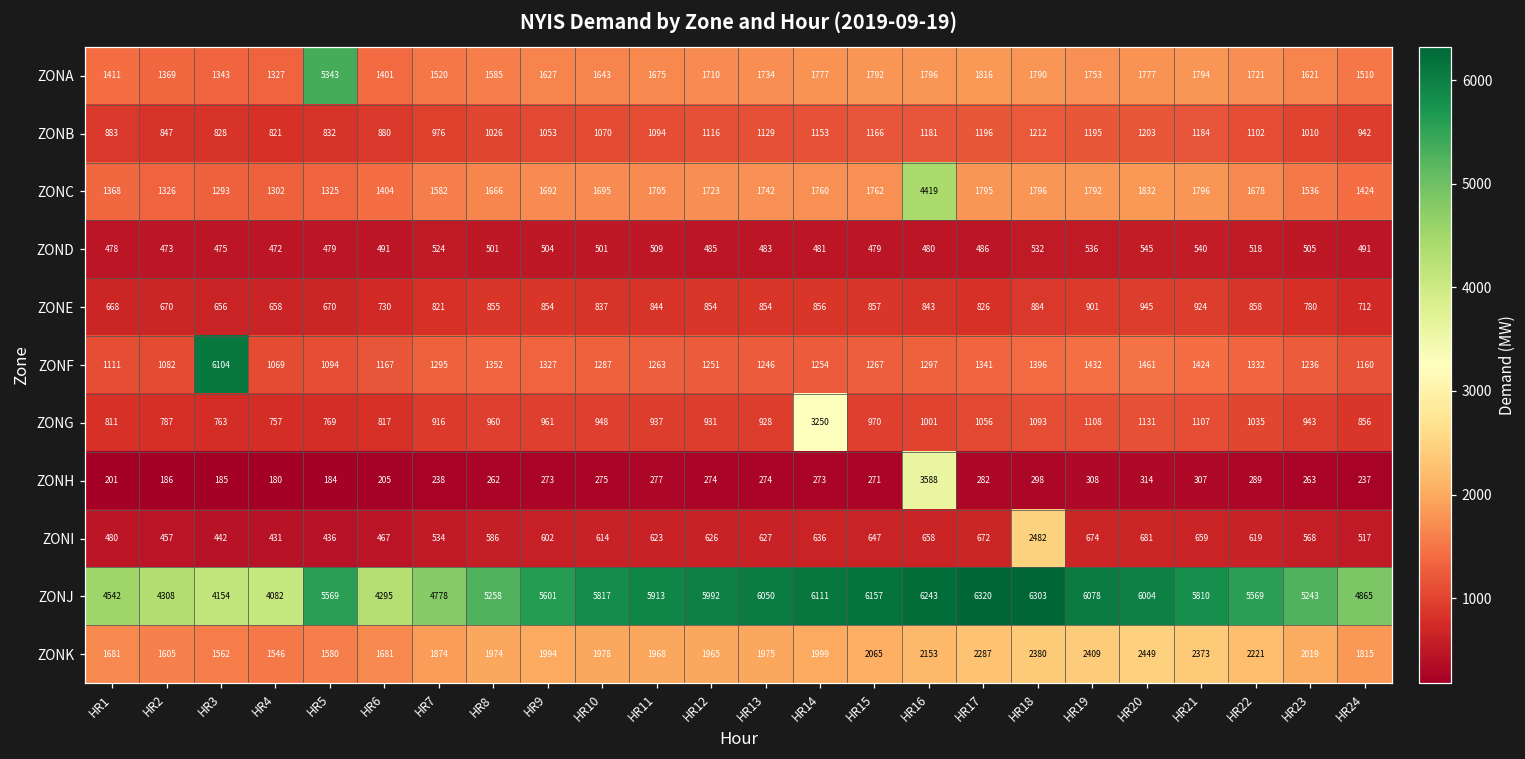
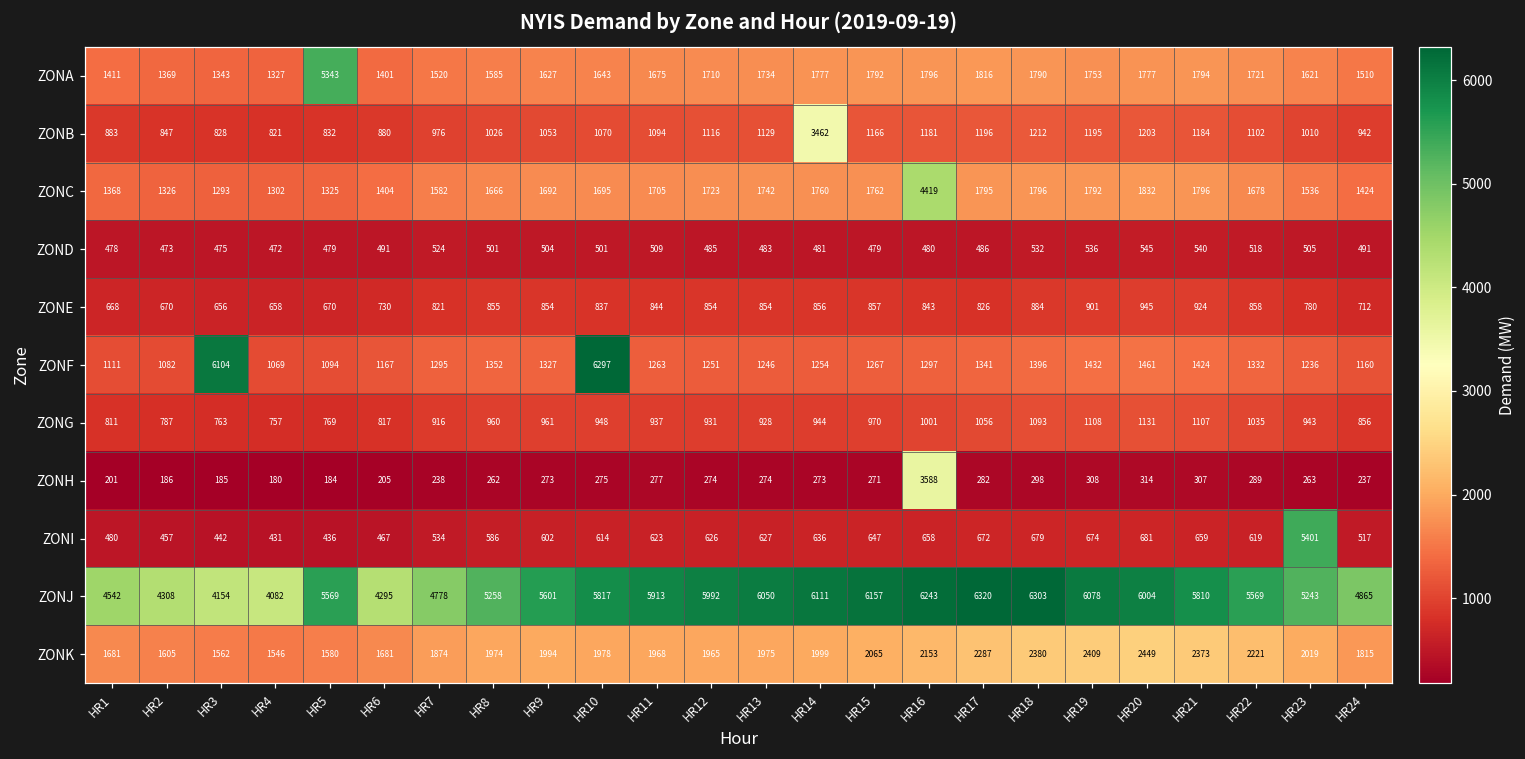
ZONB, HR14: 1153 -> 3462
ZONF, HR10: 1287 -> 6297
ZONG, HR14: 3250 -> 944
ZONI, HR18: 2482 -> 679
ZONI, HR23: 568 -> 5401
